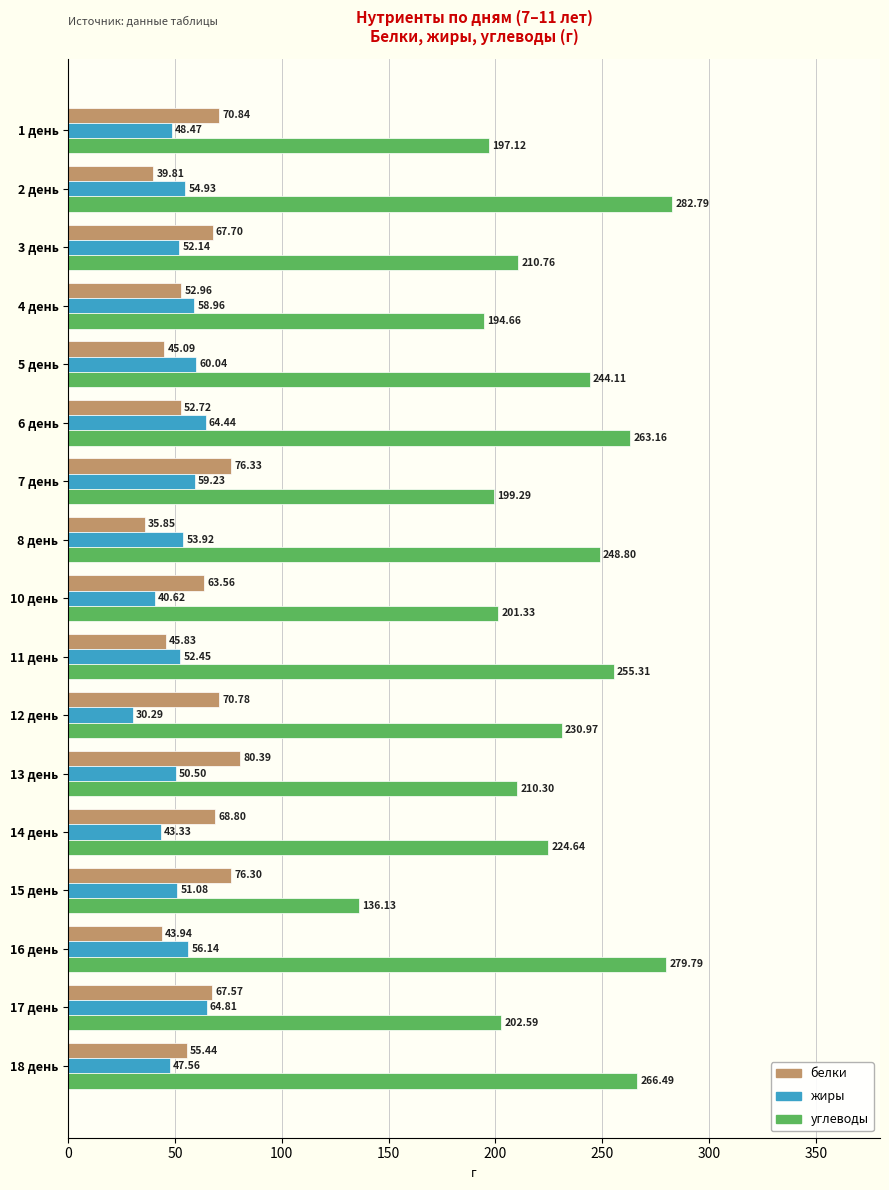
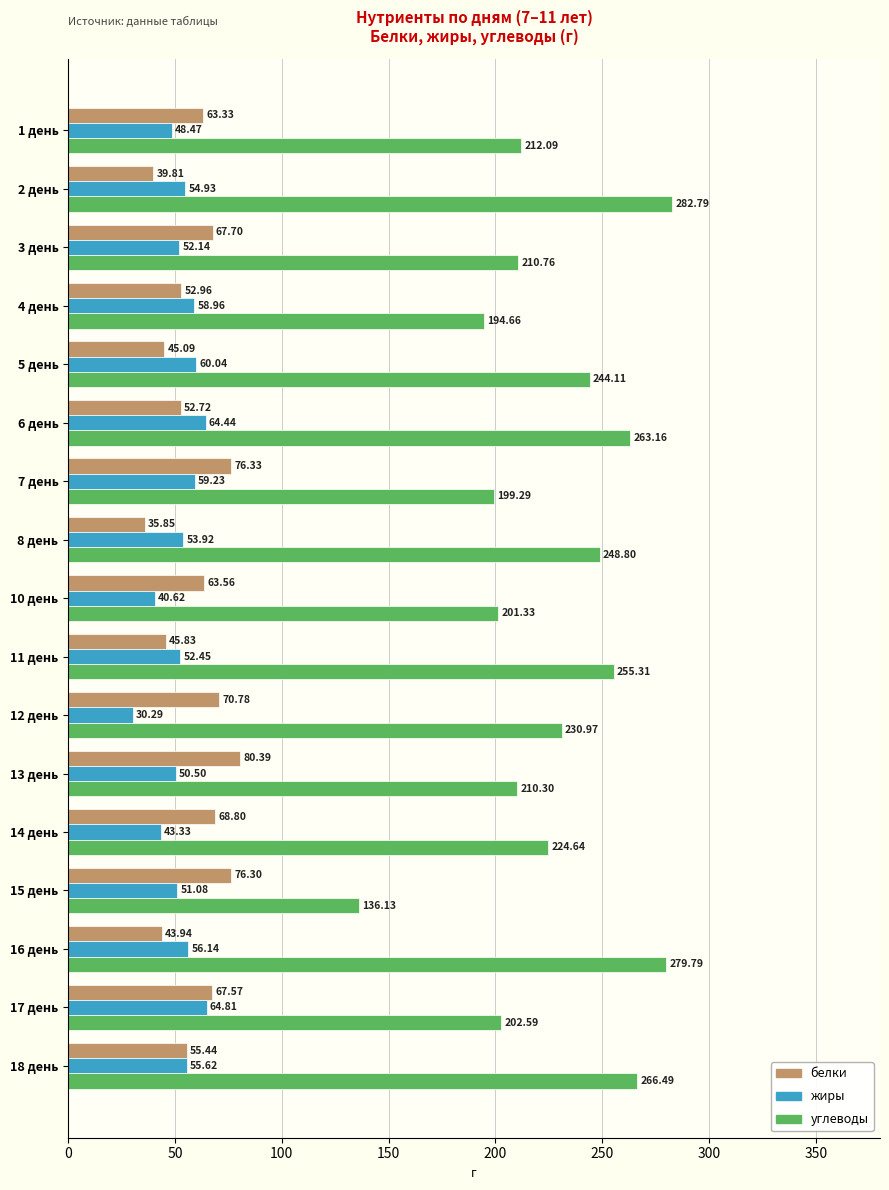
белки, 1 день: 70.84 -> 63.33
углеводы, 1 день: 197.12 -> 212.09
жиры, 18 день: 47.56 -> 55.62
